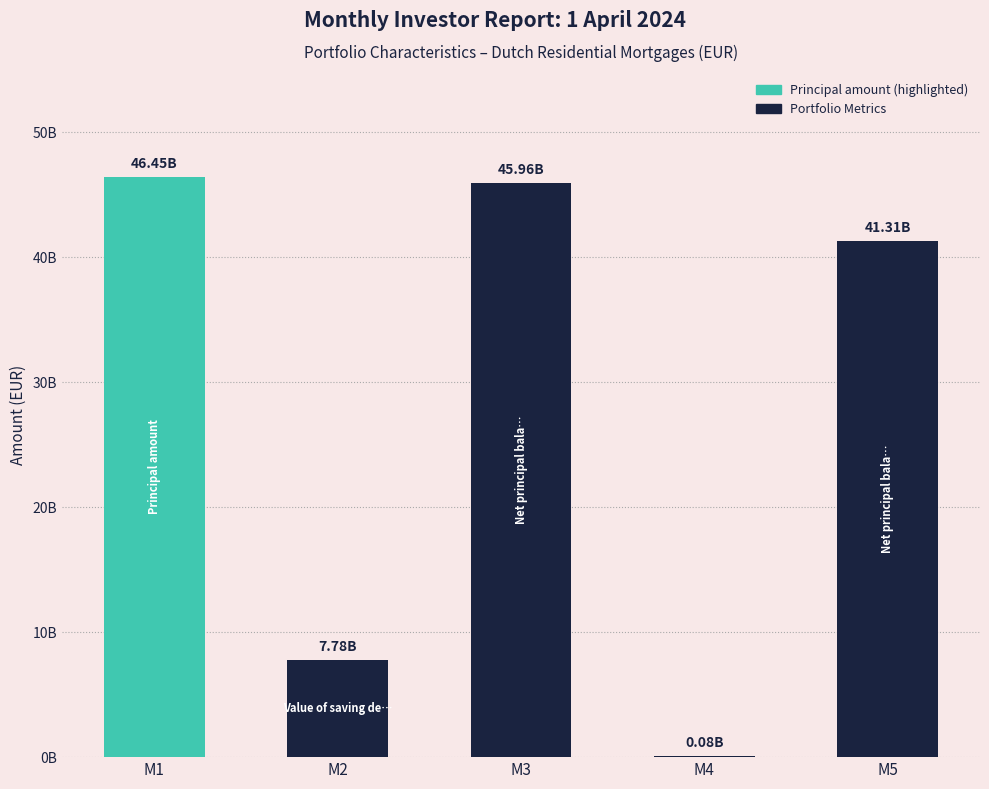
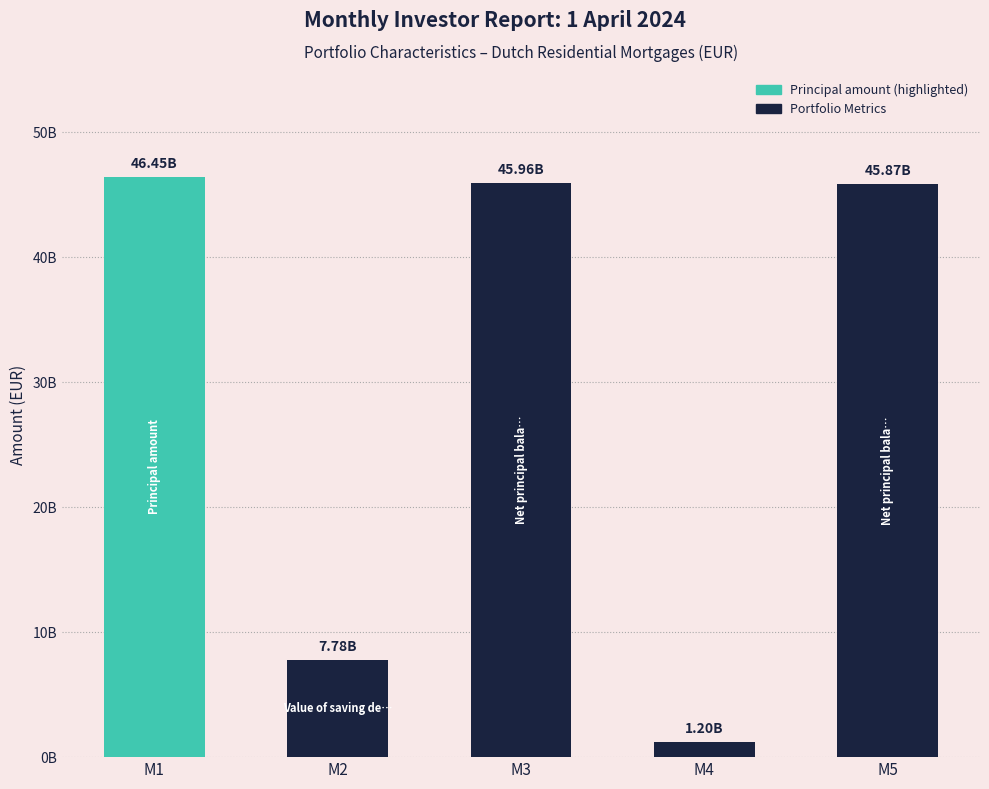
M4: 0.08B -> 1.20B
M5: 41.31B -> 45.87B
